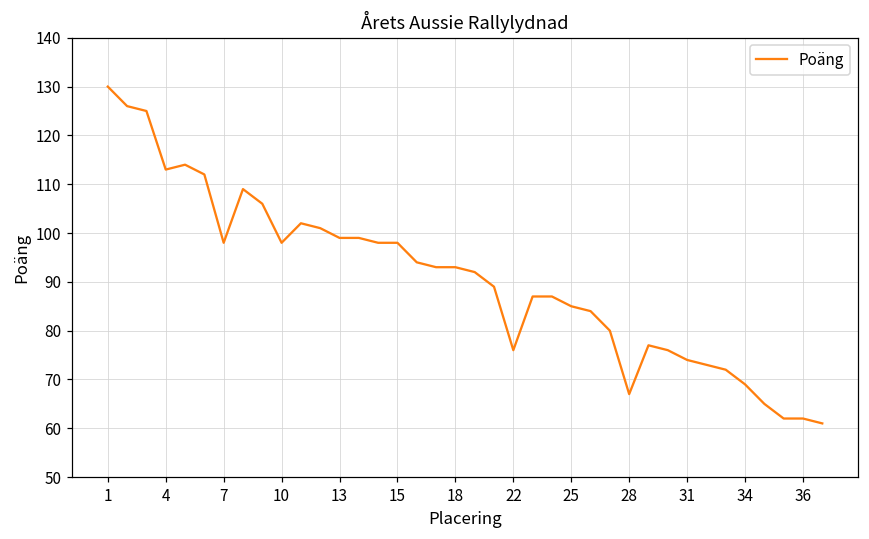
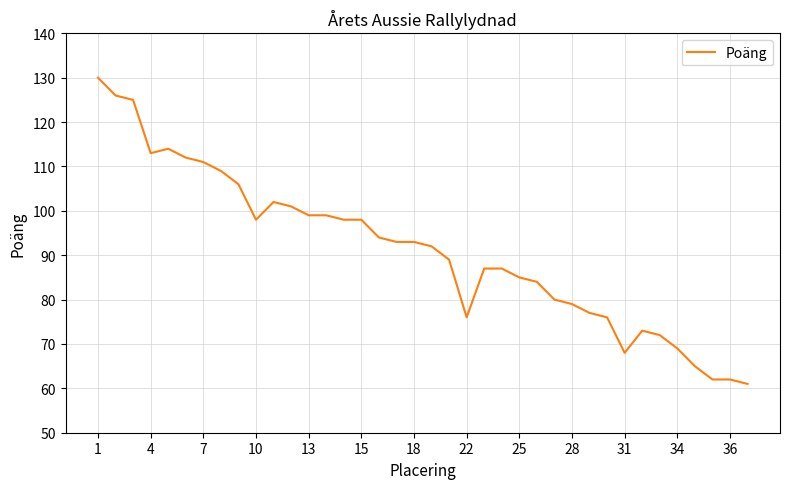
7: 98 -> 111
28: 67 -> 79
31: 74 -> 68
